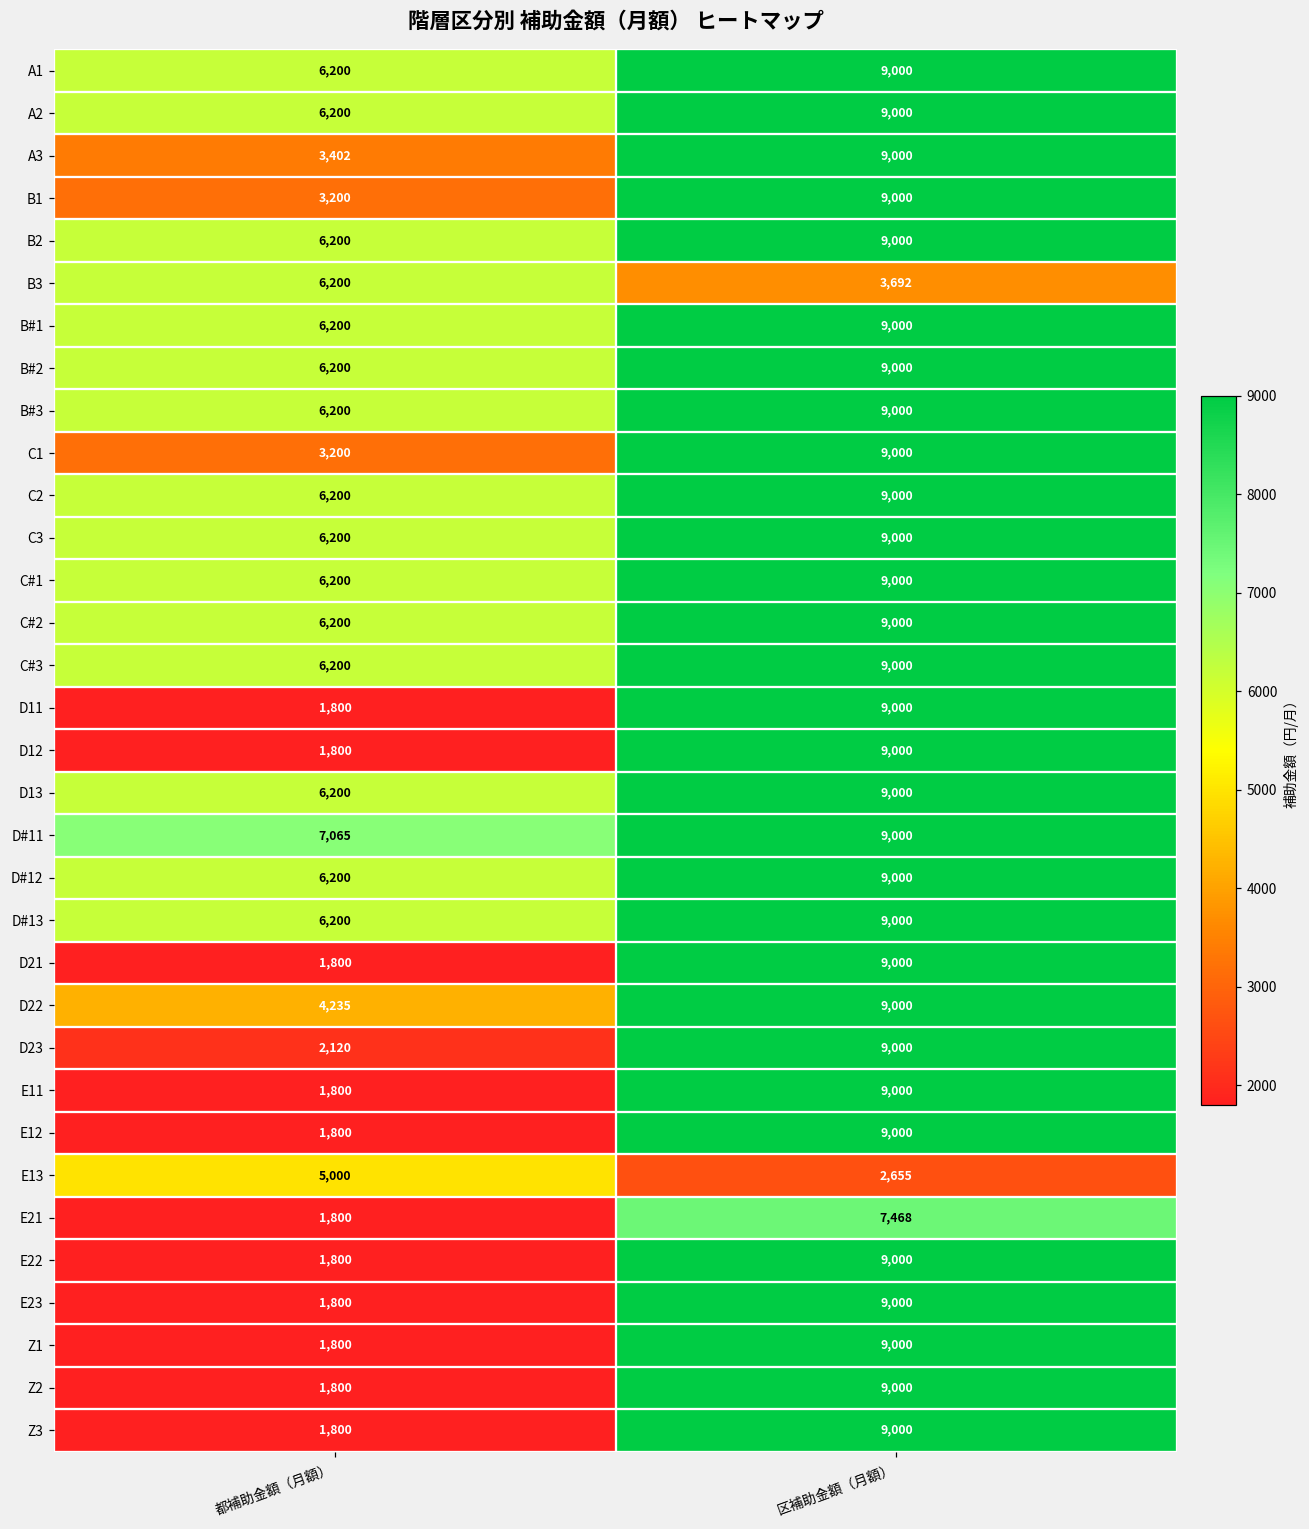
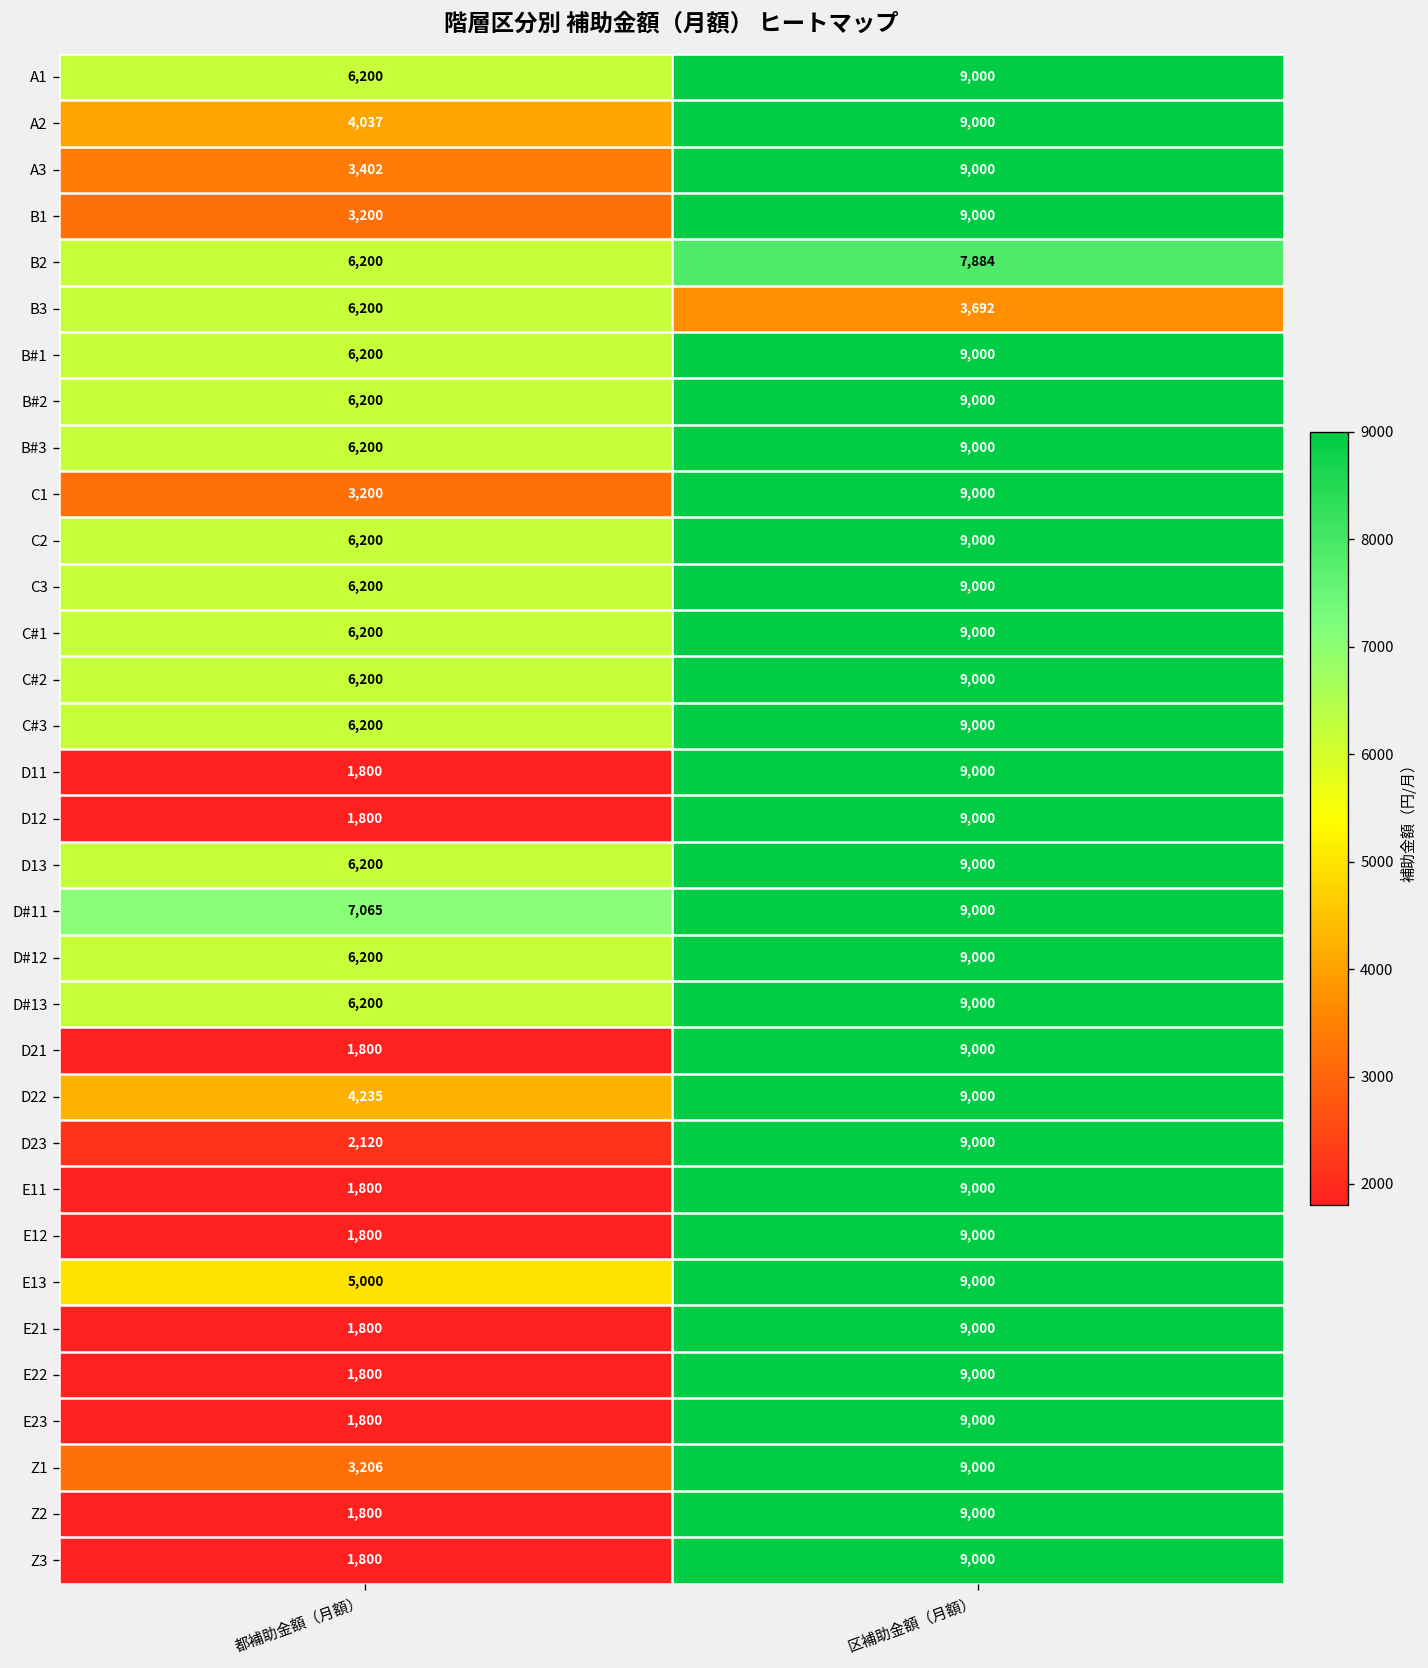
A2, 都補助金額（月額）: 6,200 -> 4,037
B2, 区補助金額（月額）: 9,000 -> 7,884
E13, 区補助金額（月額）: 2,655 -> 9,000
E21, 区補助金額（月額）: 7,468 -> 9,000
Z1, 都補助金額（月額）: 1,800 -> 3,206
